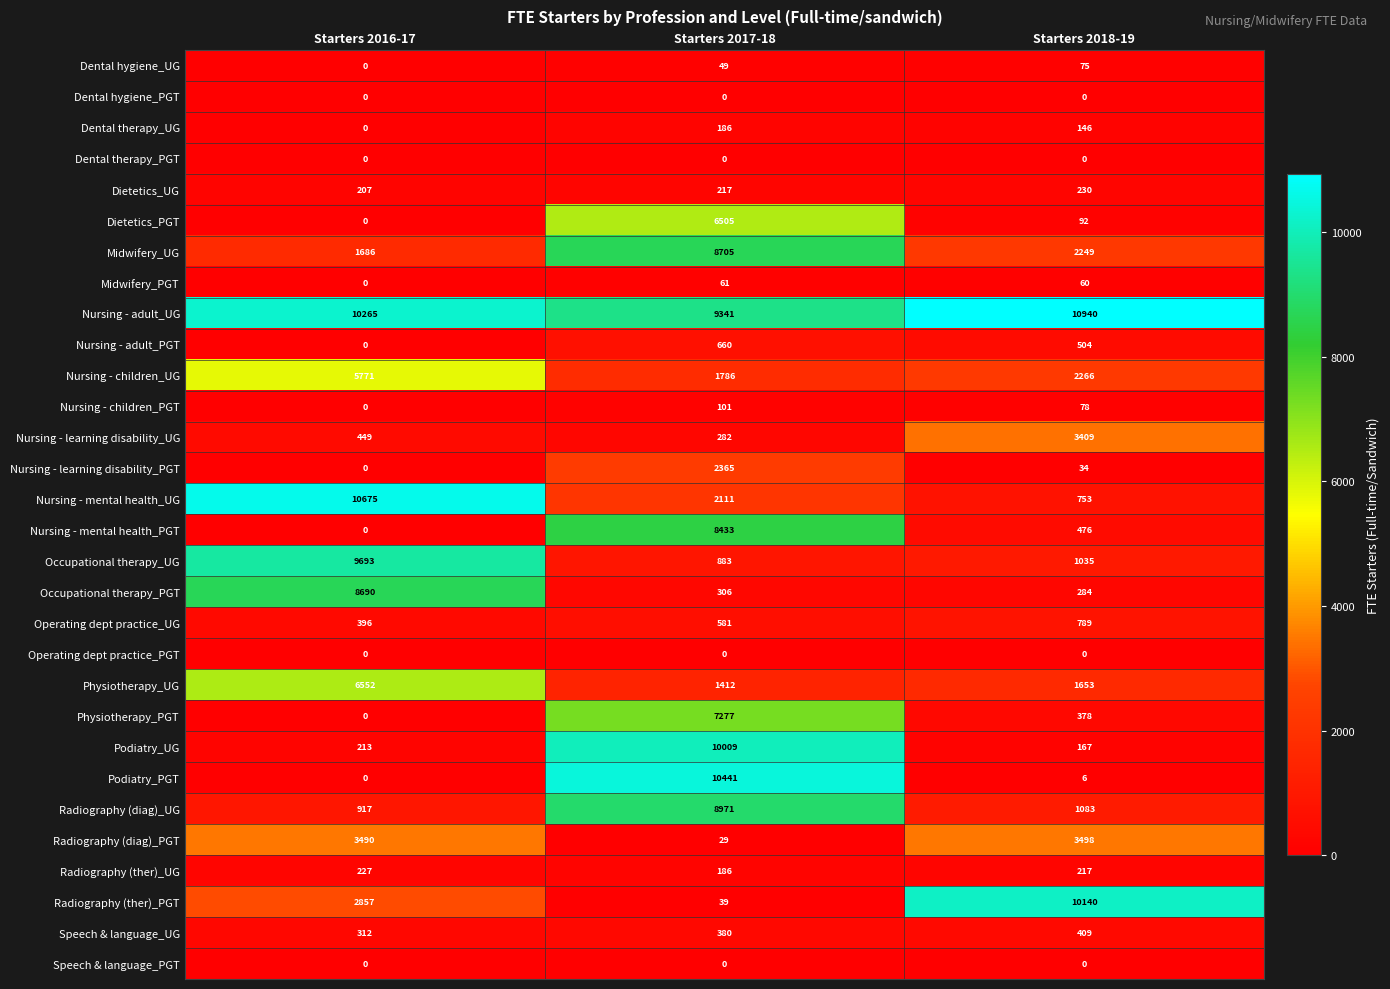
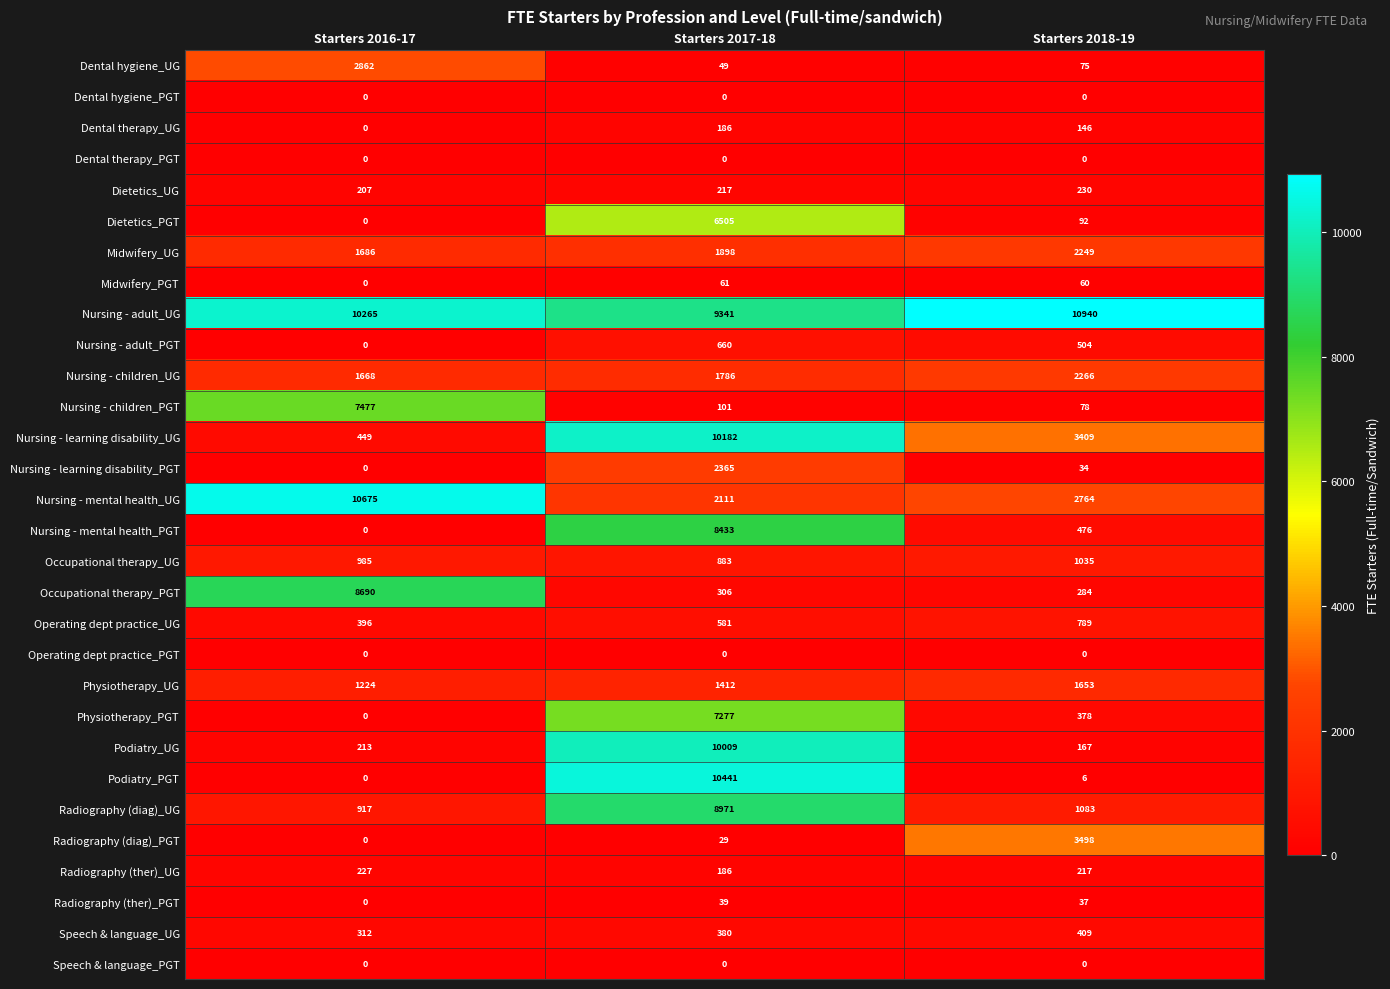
Dental hygiene_UG, Starters 2016-17: 0 -> 2862
Midwifery_UG, Starters 2017-18: 8705 -> 1898
Nursing - children_UG, Starters 2016-17: 5771 -> 1668
Nursing - children_PGT, Starters 2016-17: 0 -> 7477
Nursing - learning disability_UG, Starters 2017-18: 282 -> 10182
Nursing - mental health_UG, Starters 2018-19: 753 -> 2764
Occupational therapy_UG, Starters 2016-17: 9693 -> 985
Physiotherapy_UG, Starters 2016-17: 6552 -> 1224
Radiography (diag)_PGT, Starters 2016-17: 3490 -> 0
Radiography (ther)_PGT, Starters 2016-17: 2857 -> 0
Radiography (ther)_PGT, Starters 2018-19: 10140 -> 37
